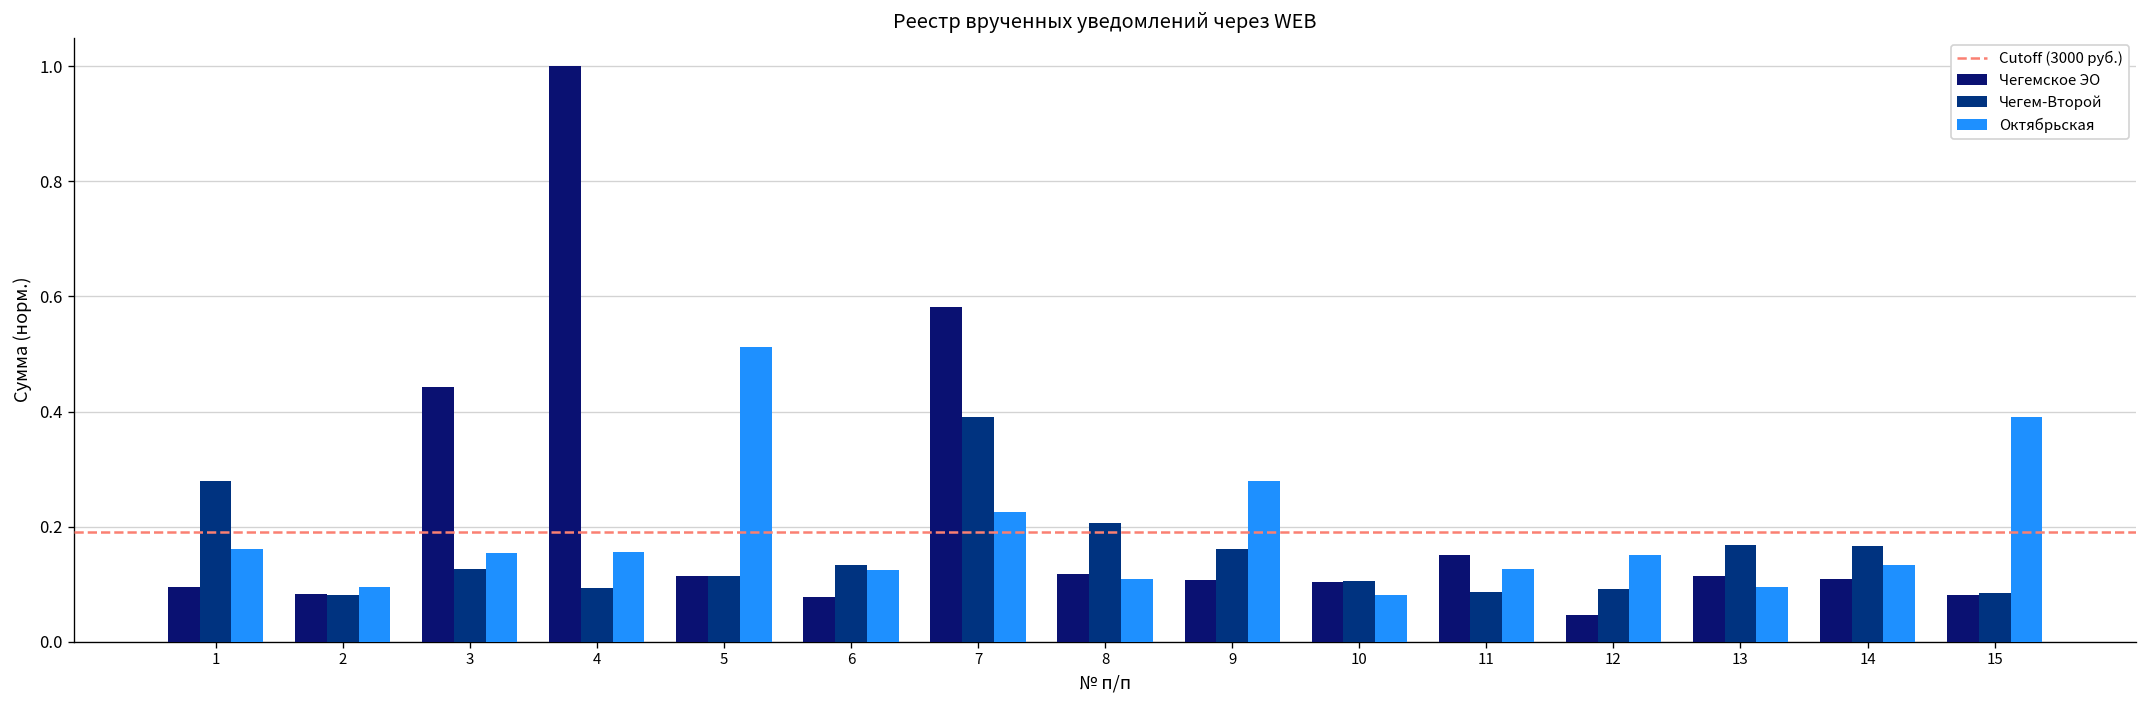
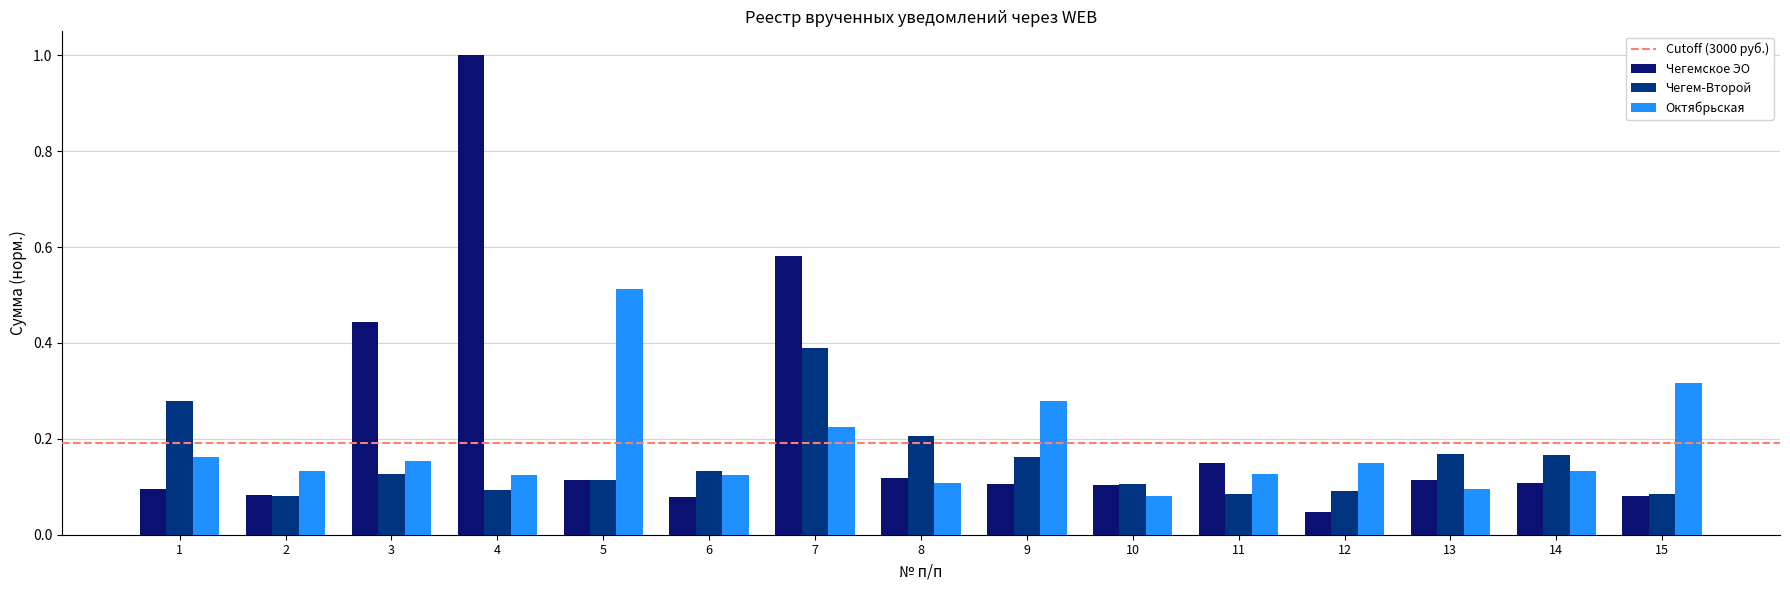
Октябрьская, 2: 0.10 -> 0.13
Октябрьская, 4: 0.16 -> 0.12
Октябрьская, 15: 0.39 -> 0.32
